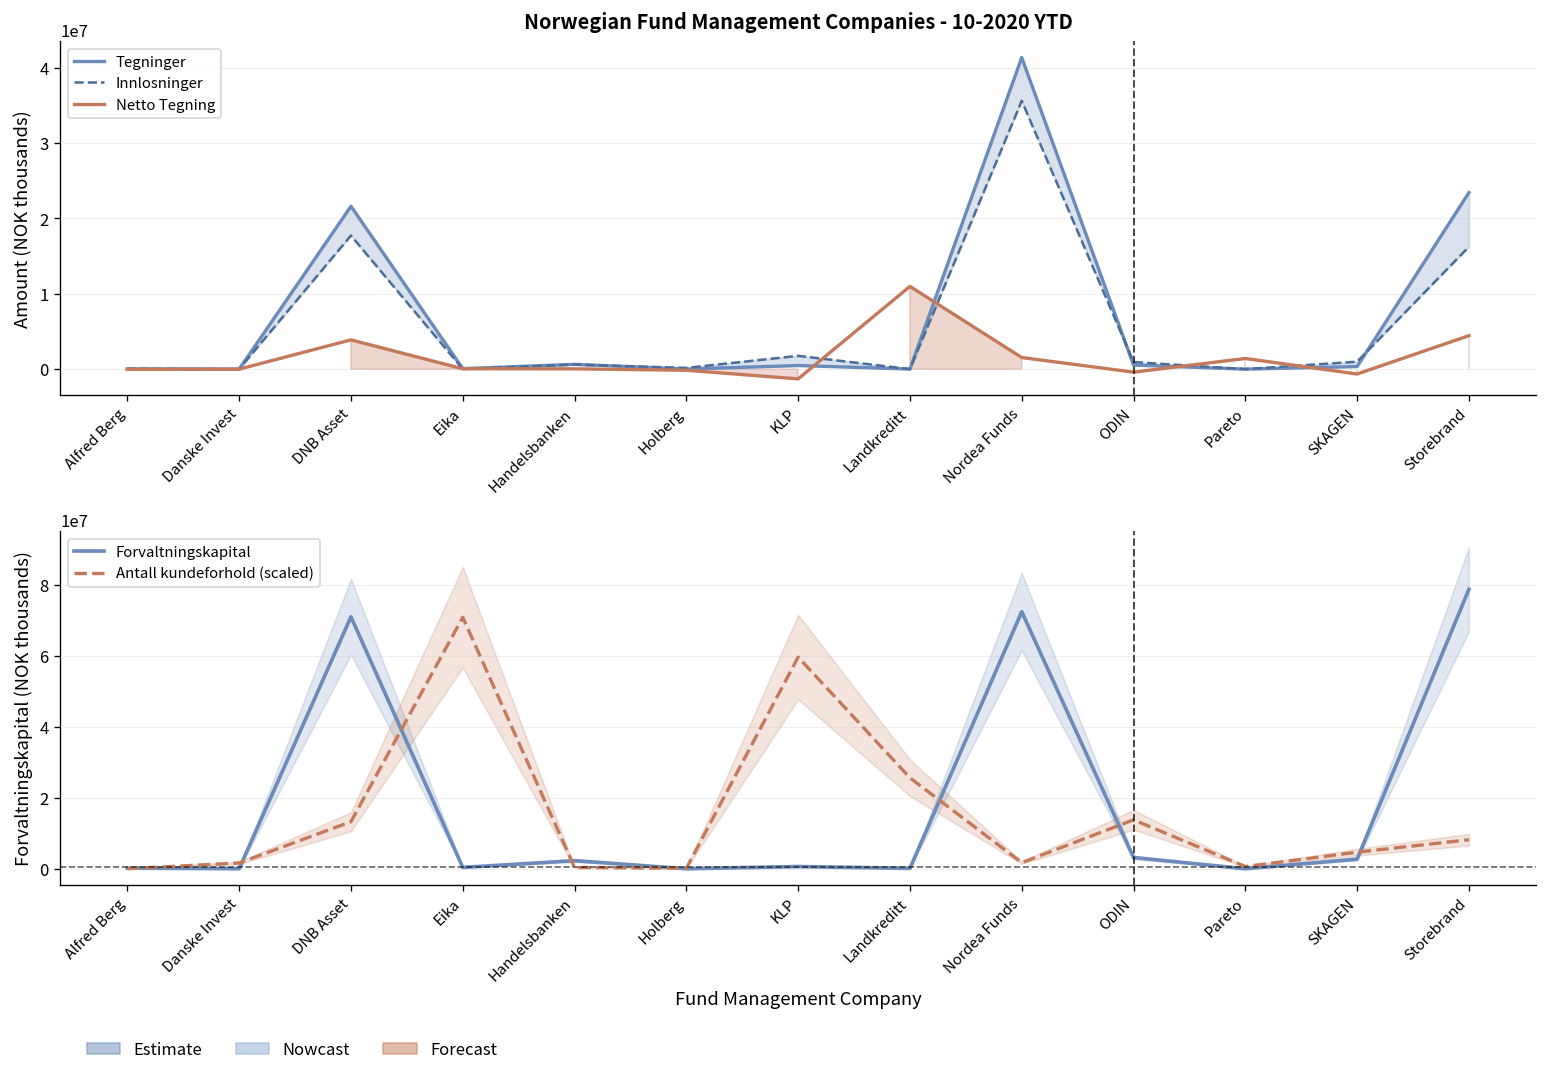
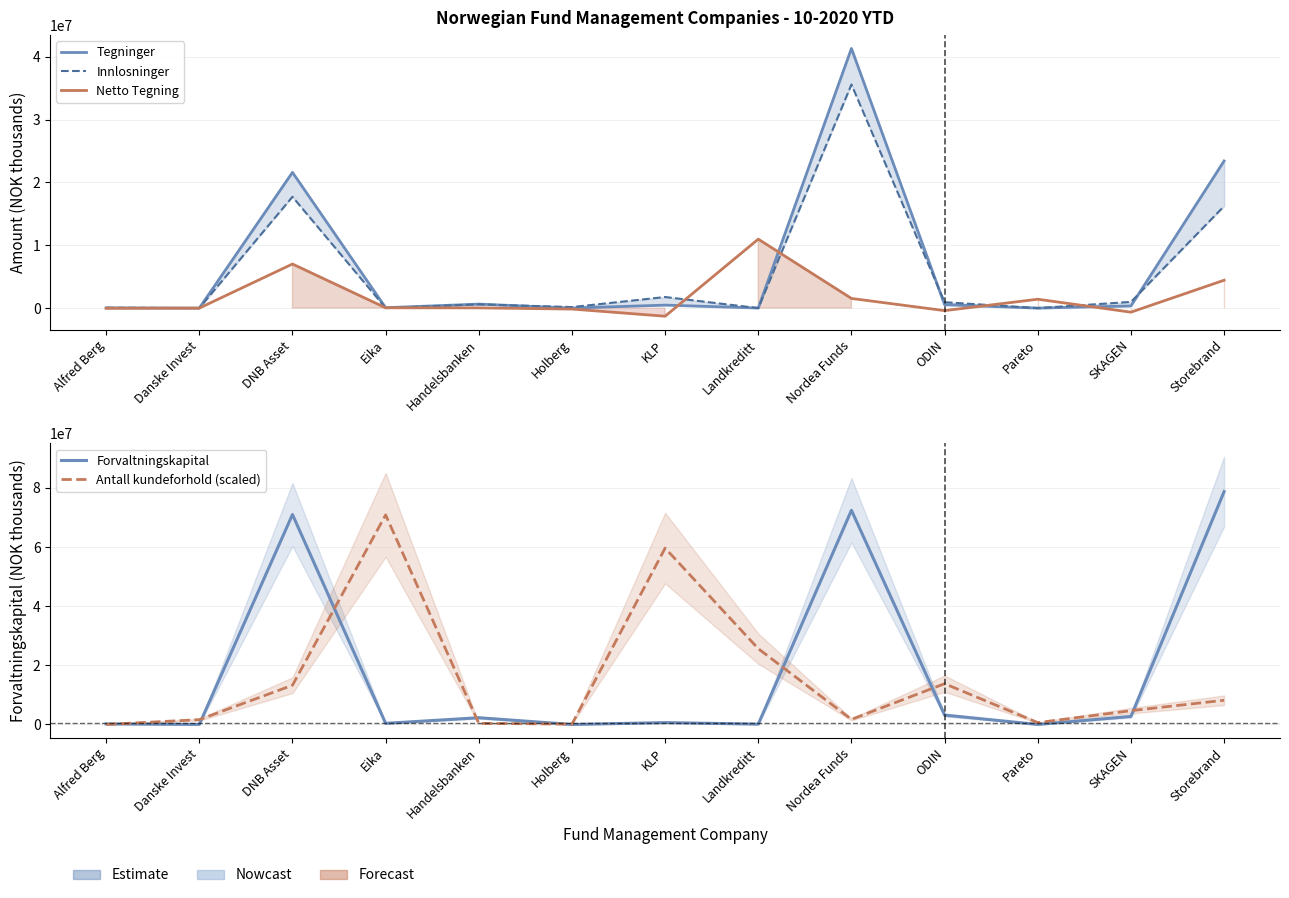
Norwegian Fund Management Companies - 10-2020 YTD, Netto Tegning, DNB Asset: 4000000 -> 7000000
